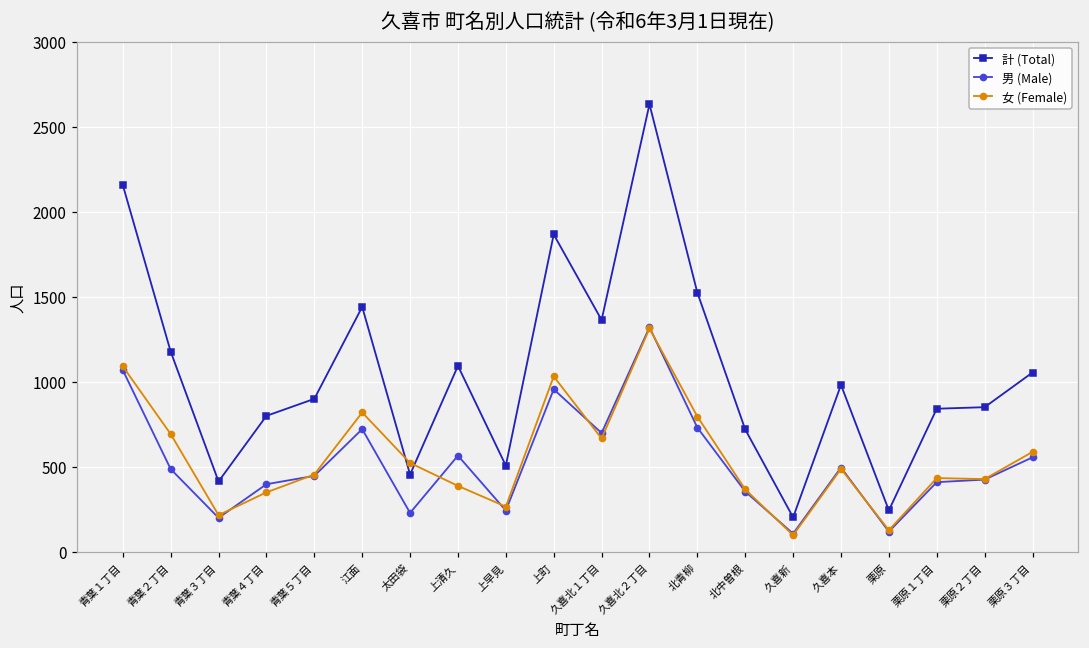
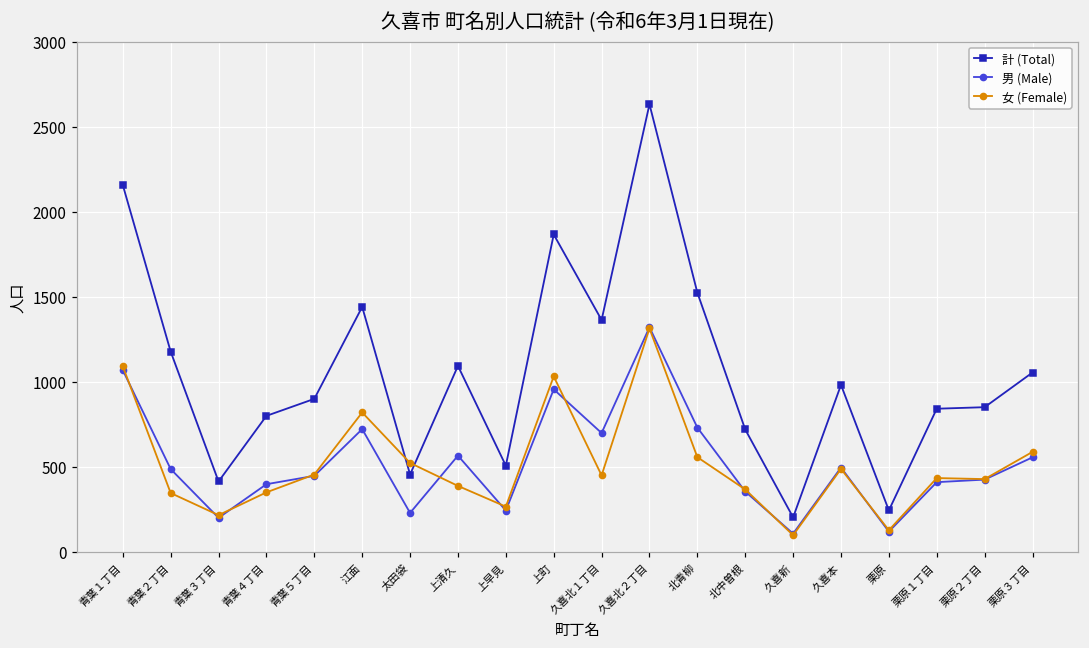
女 (Female), 青葉２丁目: 690 -> 340
女 (Female), 久喜北１丁目: 670 -> 450
女 (Female), 北青柳: 790 -> 560
